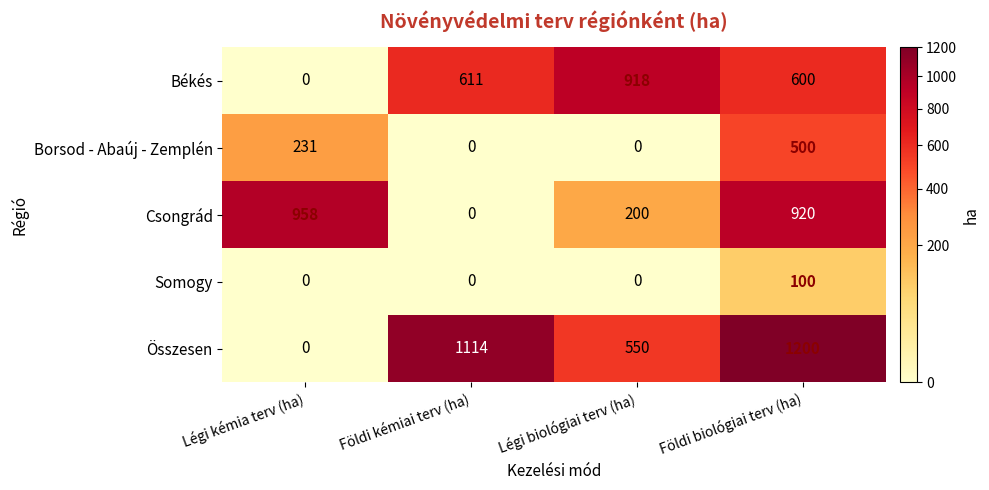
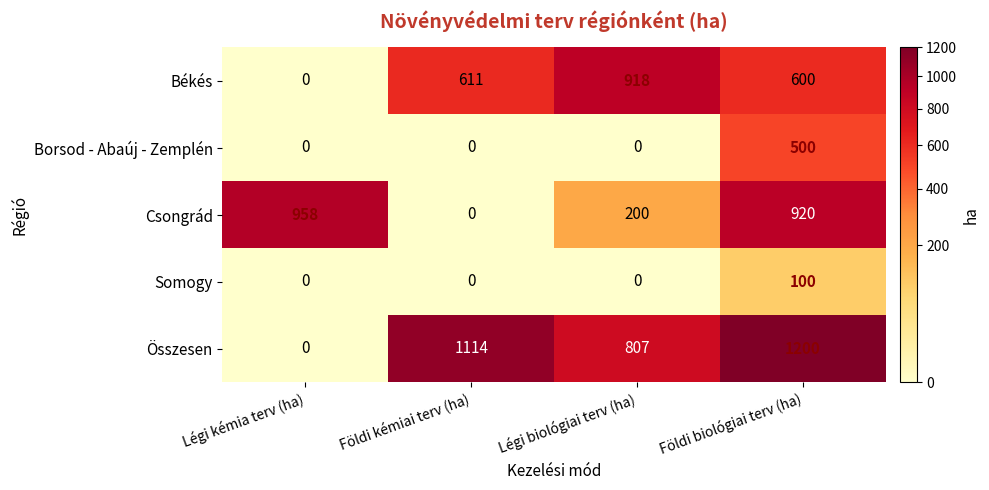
Borsod - Abaúj - Zemplén, Légi kémia terv (ha): 231 -> 0
Összesen, Légi biológiai terv (ha): 550 -> 807
